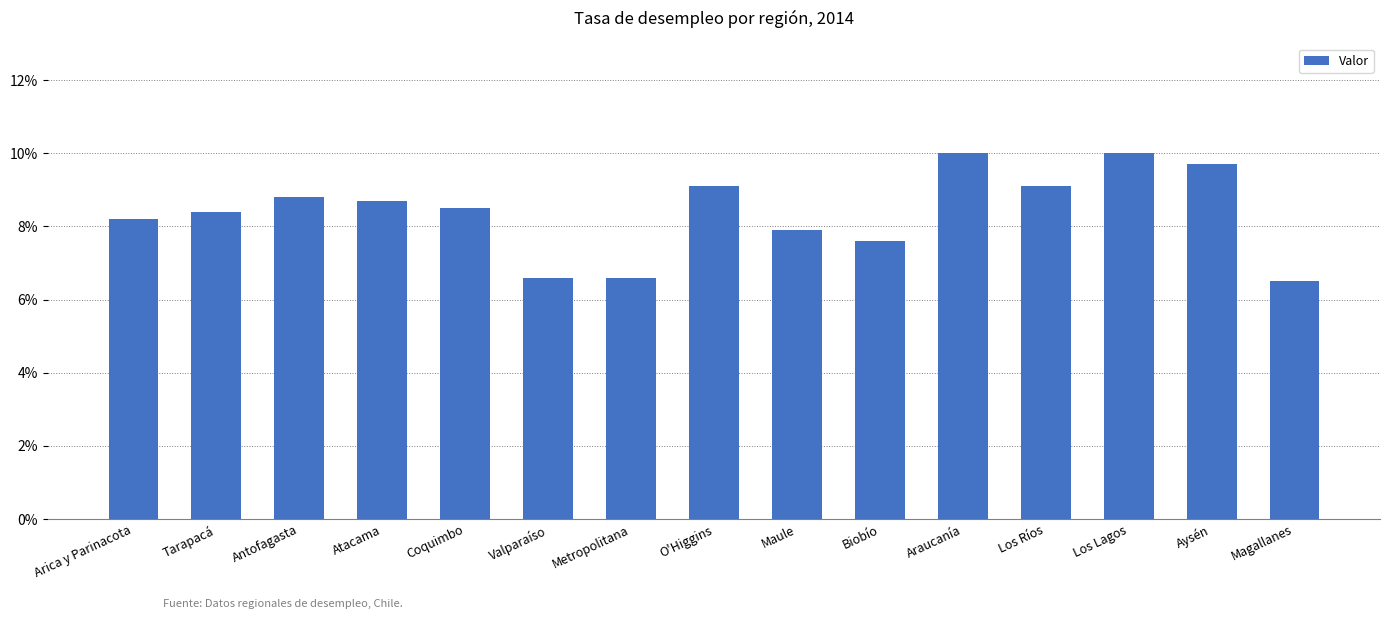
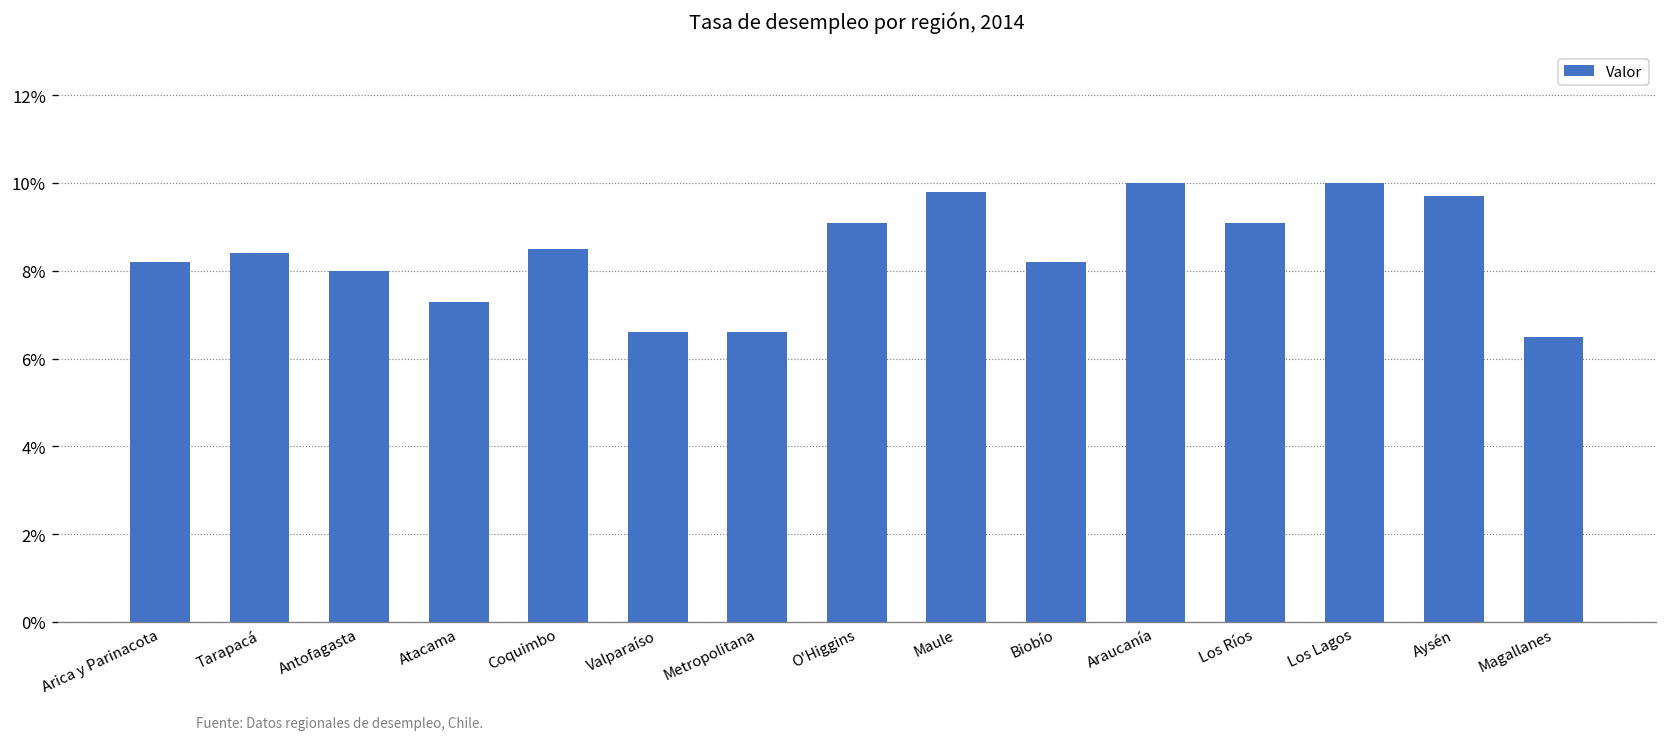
Antofagasta: 8.8% -> 8.0%
Atacama: 8.7% -> 7.3%
Maule: 7.9% -> 9.8%
Biobío: 7.6% -> 8.2%
